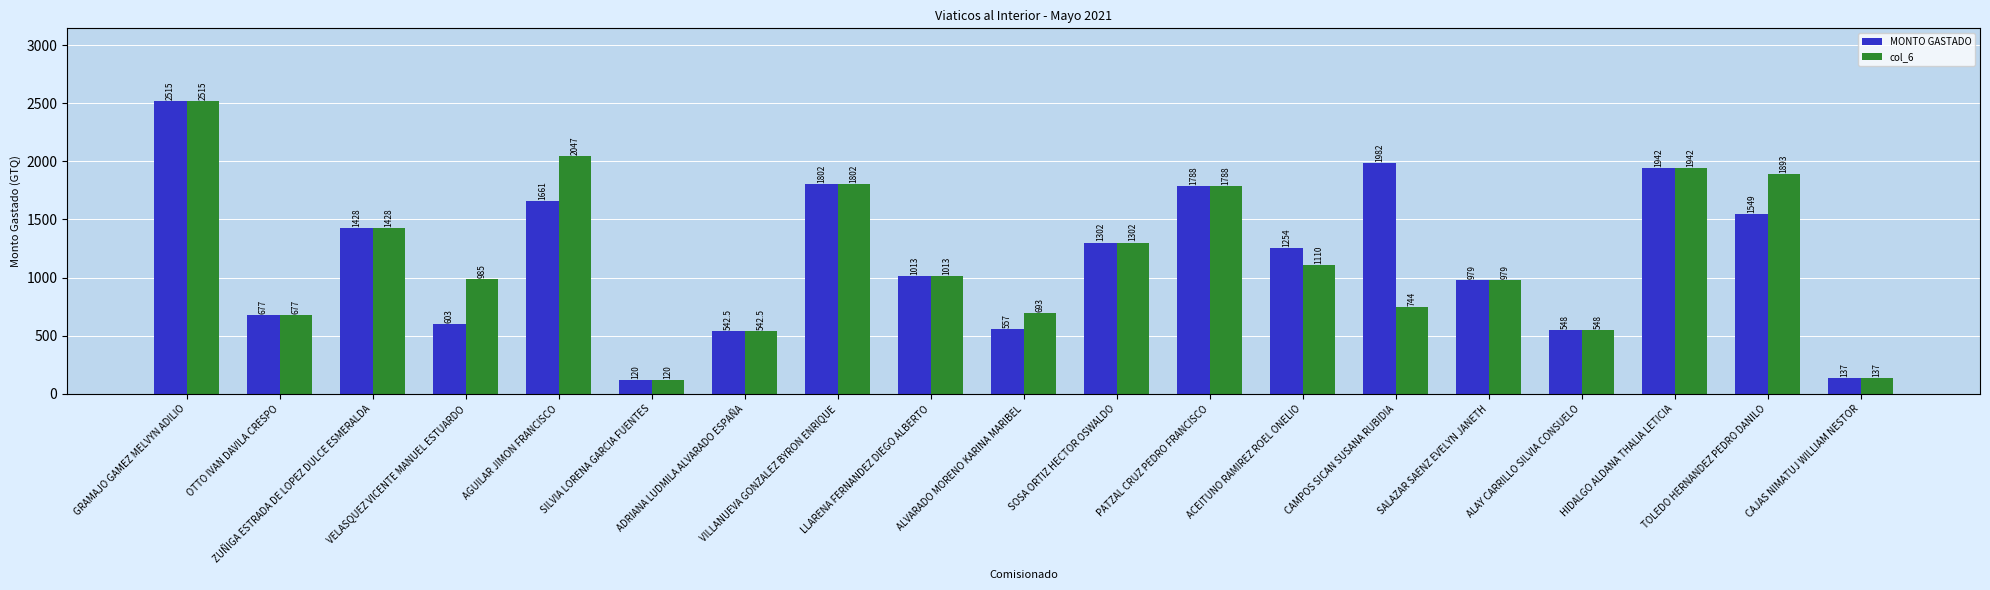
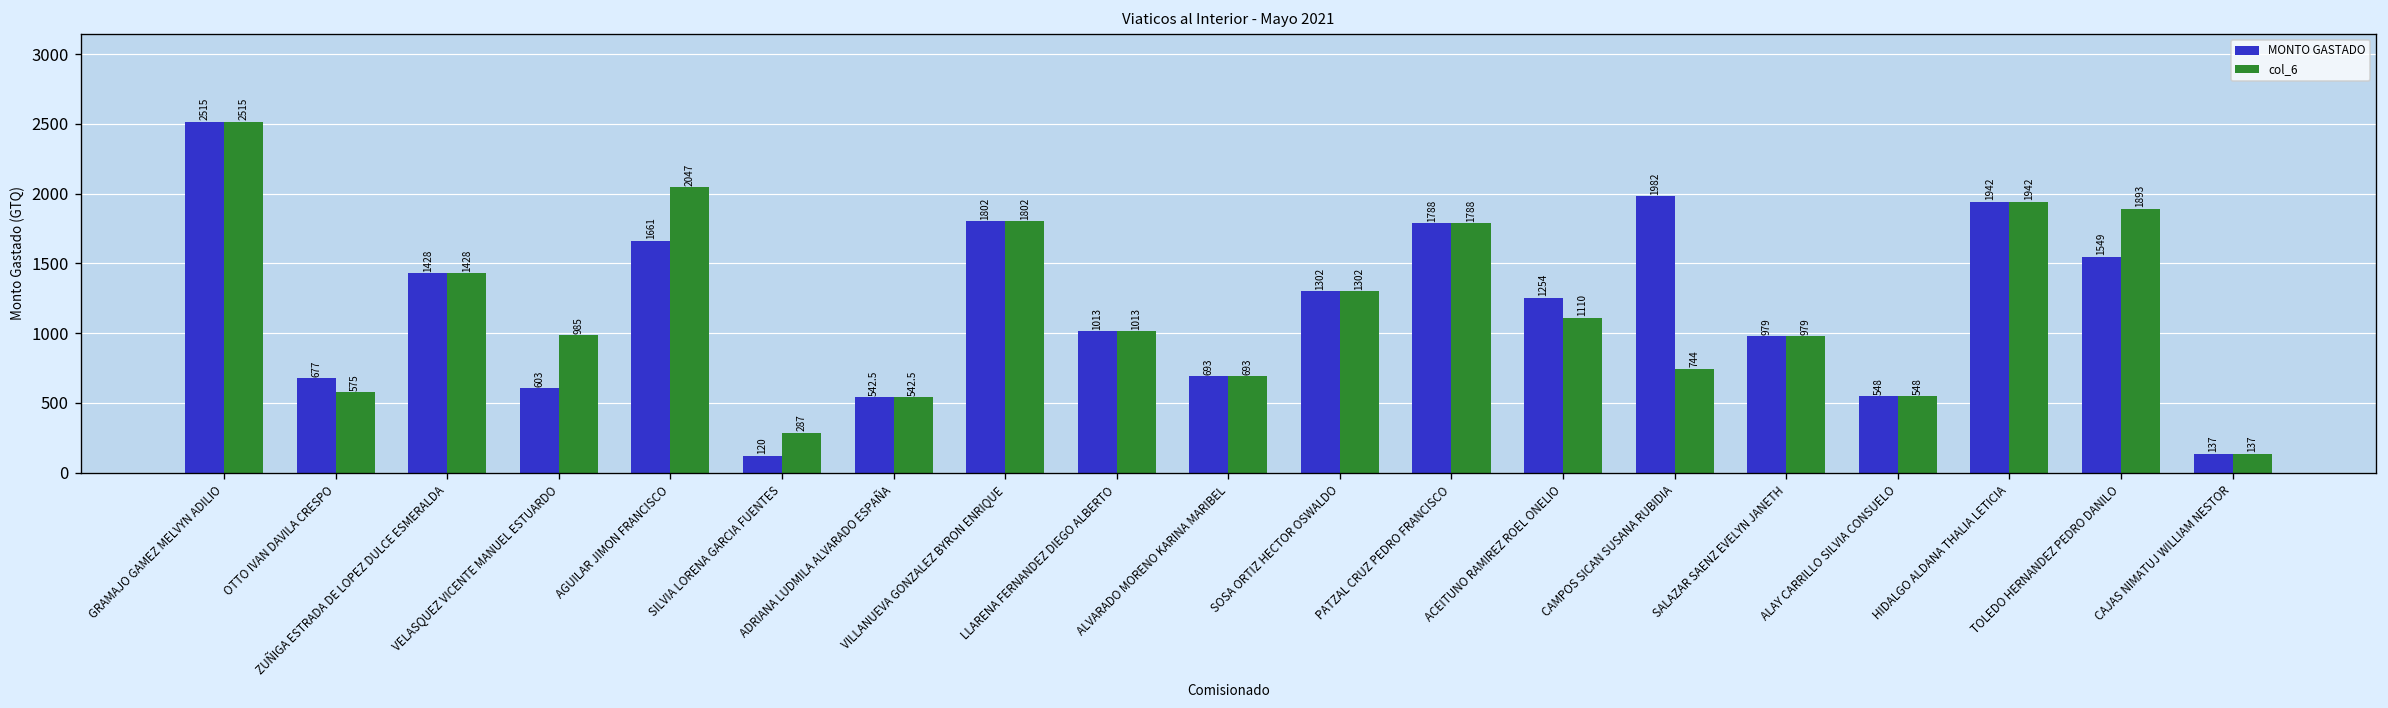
col_6, OTTO IVAN DAVILA CRESPO: 677 -> 575
col_6, SILVIA LORENA GARCIA FUENTES: 120 -> 287
MONTO GASTADO, ALVARADO MORENO KARINA MARIBEL: 557 -> 693
